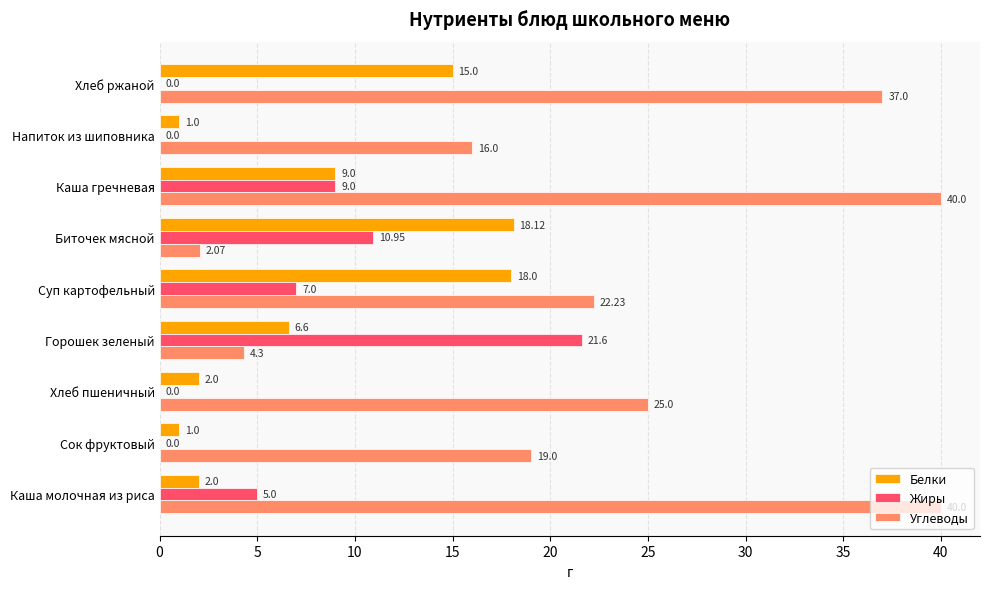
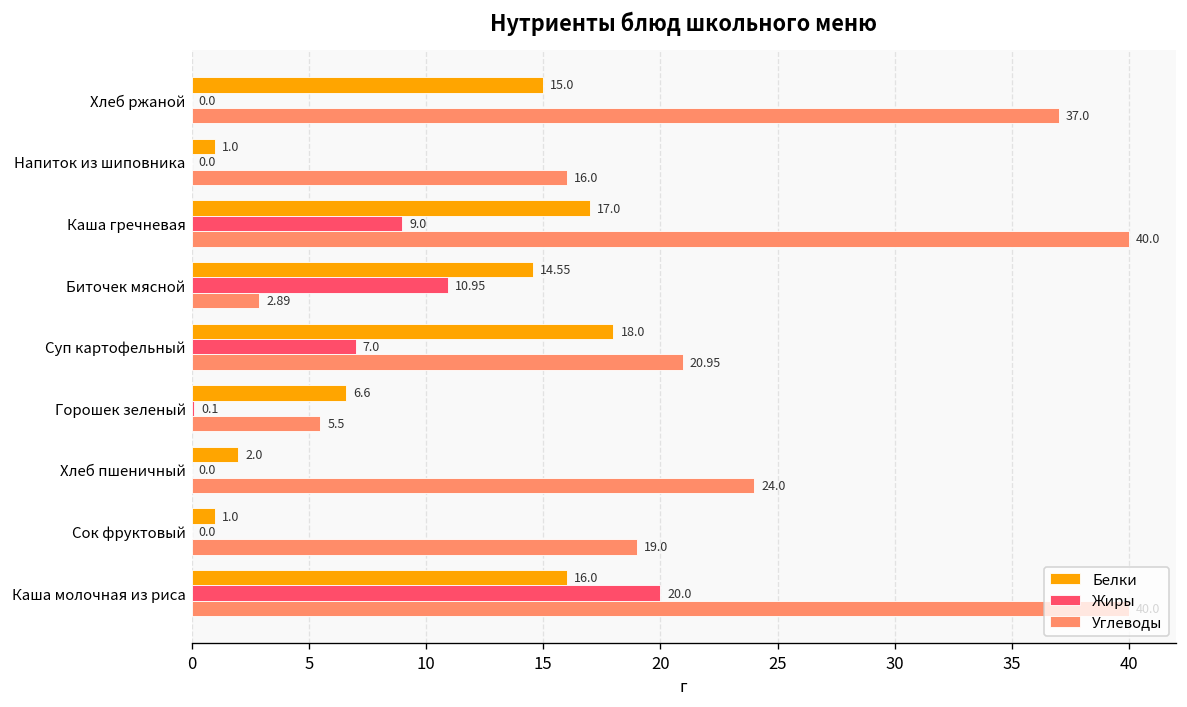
Белки, Каша гречневая: 9.0 -> 17.0
Белки, Биточек мясной: 18.12 -> 14.55
Углеводы, Биточек мясной: 2.07 -> 2.89
Углеводы, Суп картофельный: 22.23 -> 20.95
Жиры, Горошек зеленый: 21.6 -> 0.1
Углеводы, Горошек зеленый: 4.3 -> 5.5
Углеводы, Хлеб пшеничный: 25.0 -> 24.0
Белки, Каша молочная из риса: 2.0 -> 16.0
Жиры, Каша молочная из риса: 5.0 -> 20.0
